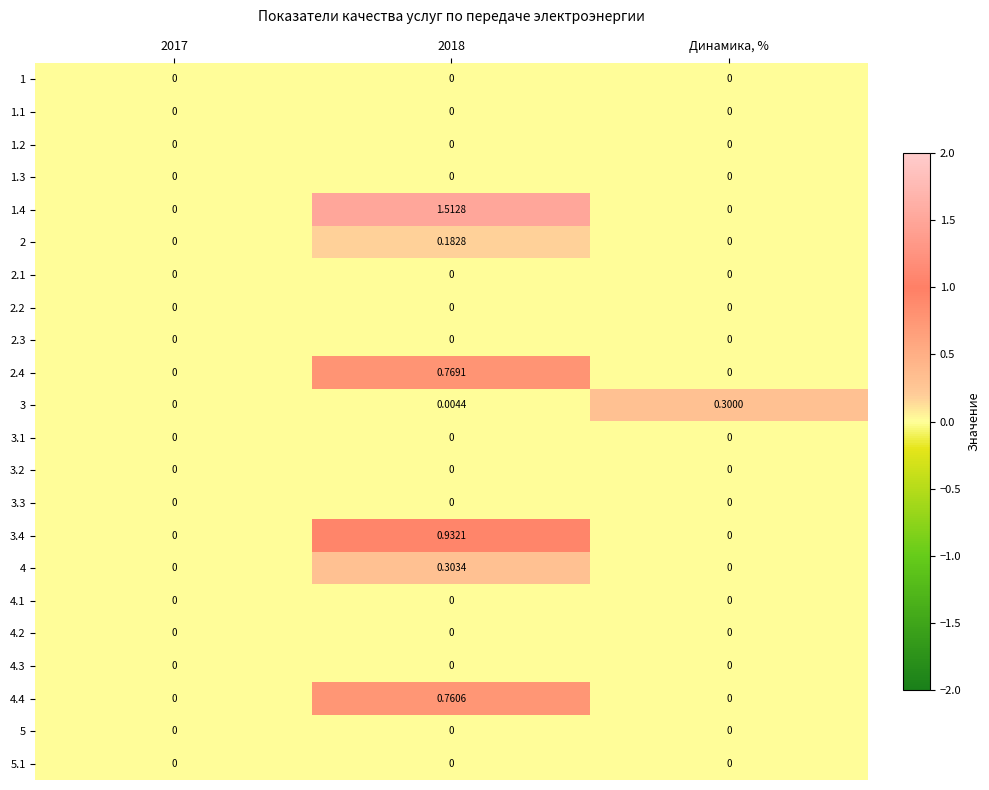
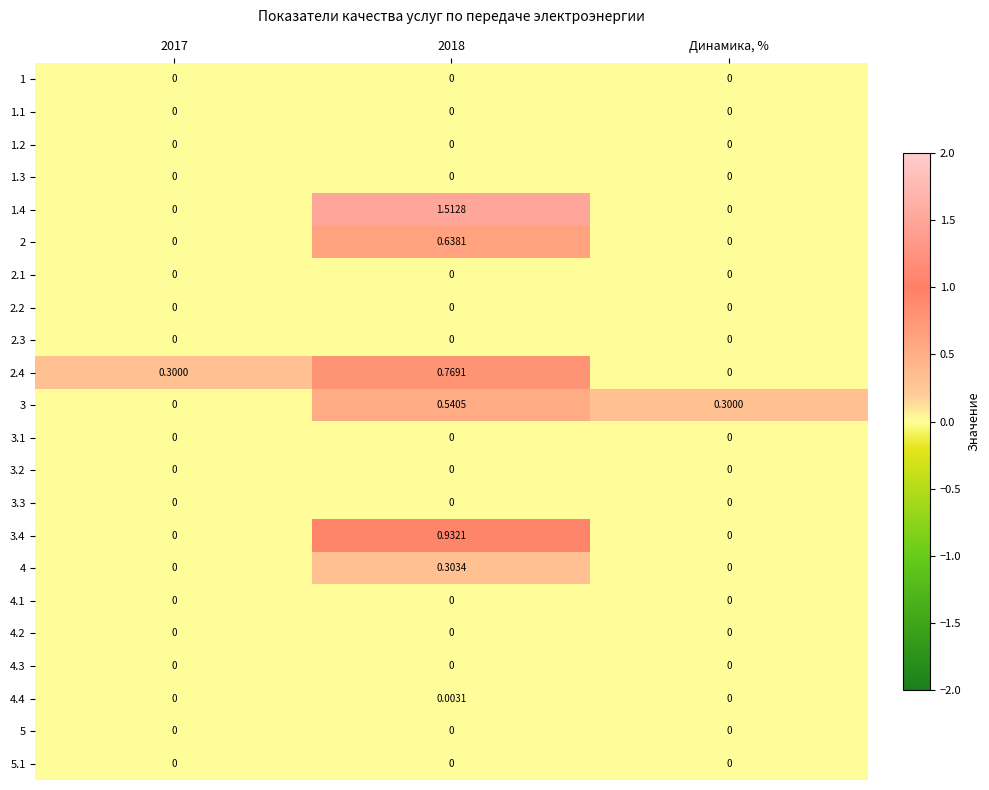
2, 2018: 0.1828 -> 0.6381
2.4, 2017: 0 -> 0.3000
3, 2018: 0.0044 -> 0.5405
4.4, 2018: 0.7606 -> 0.0031
